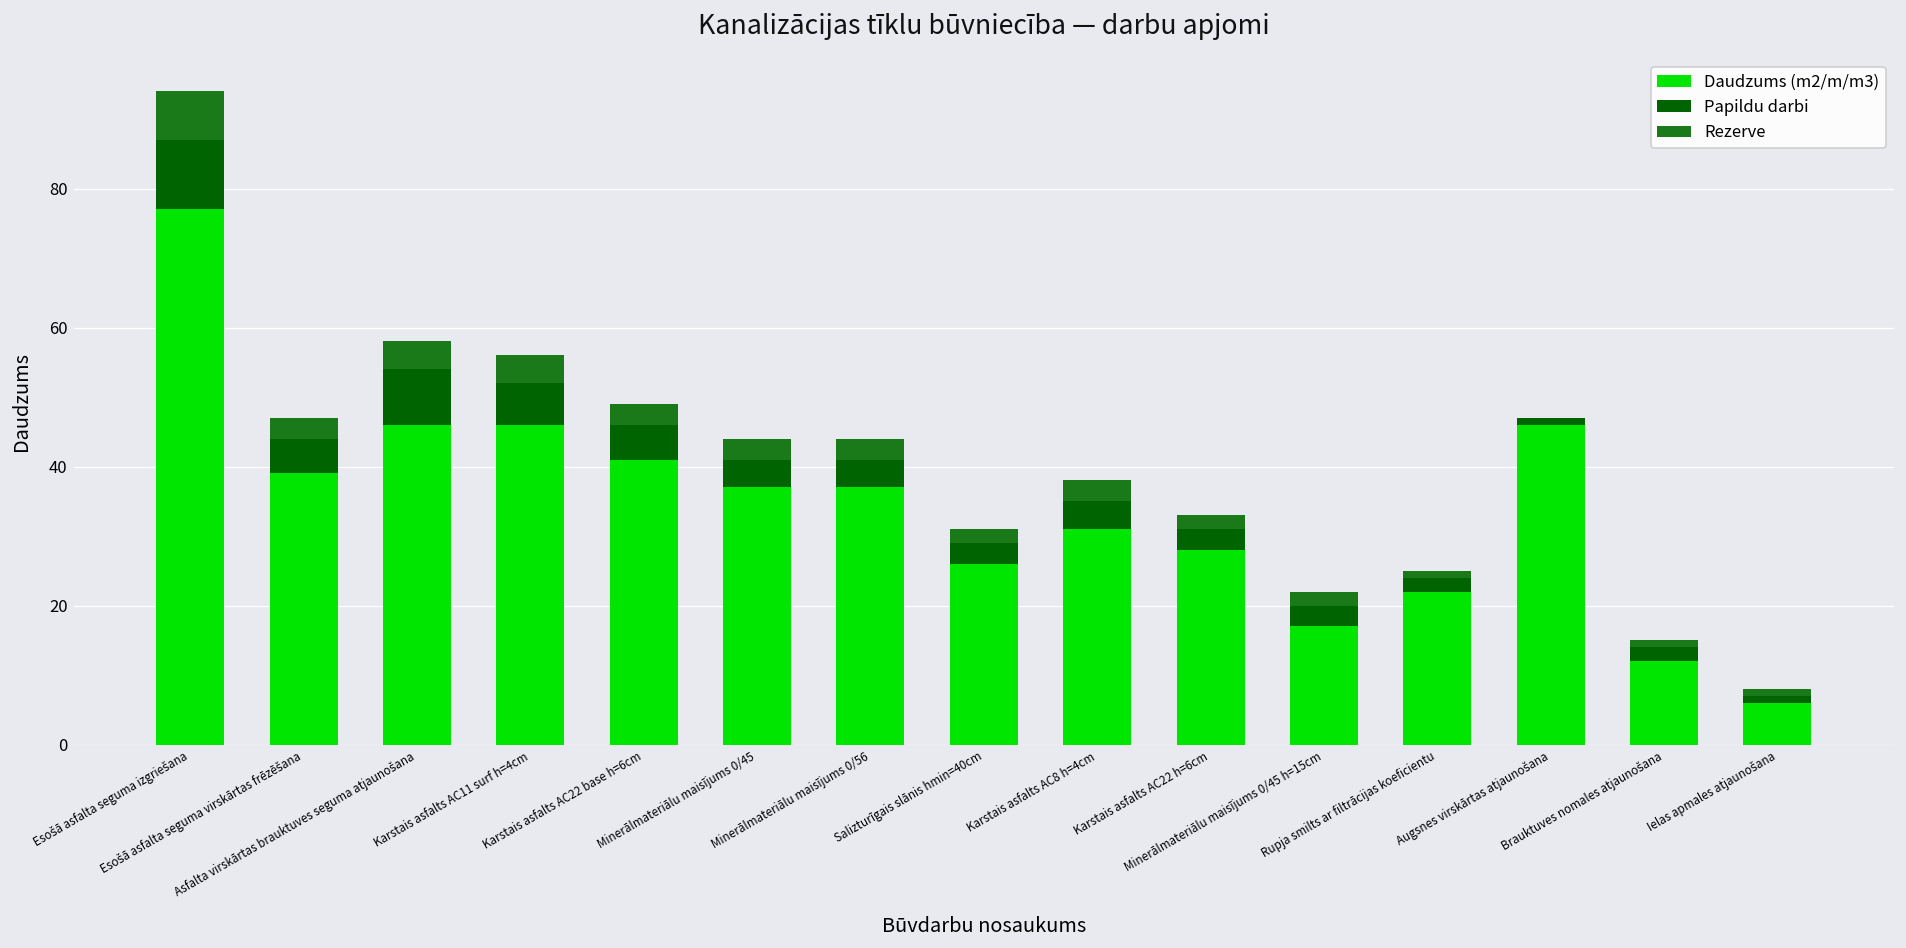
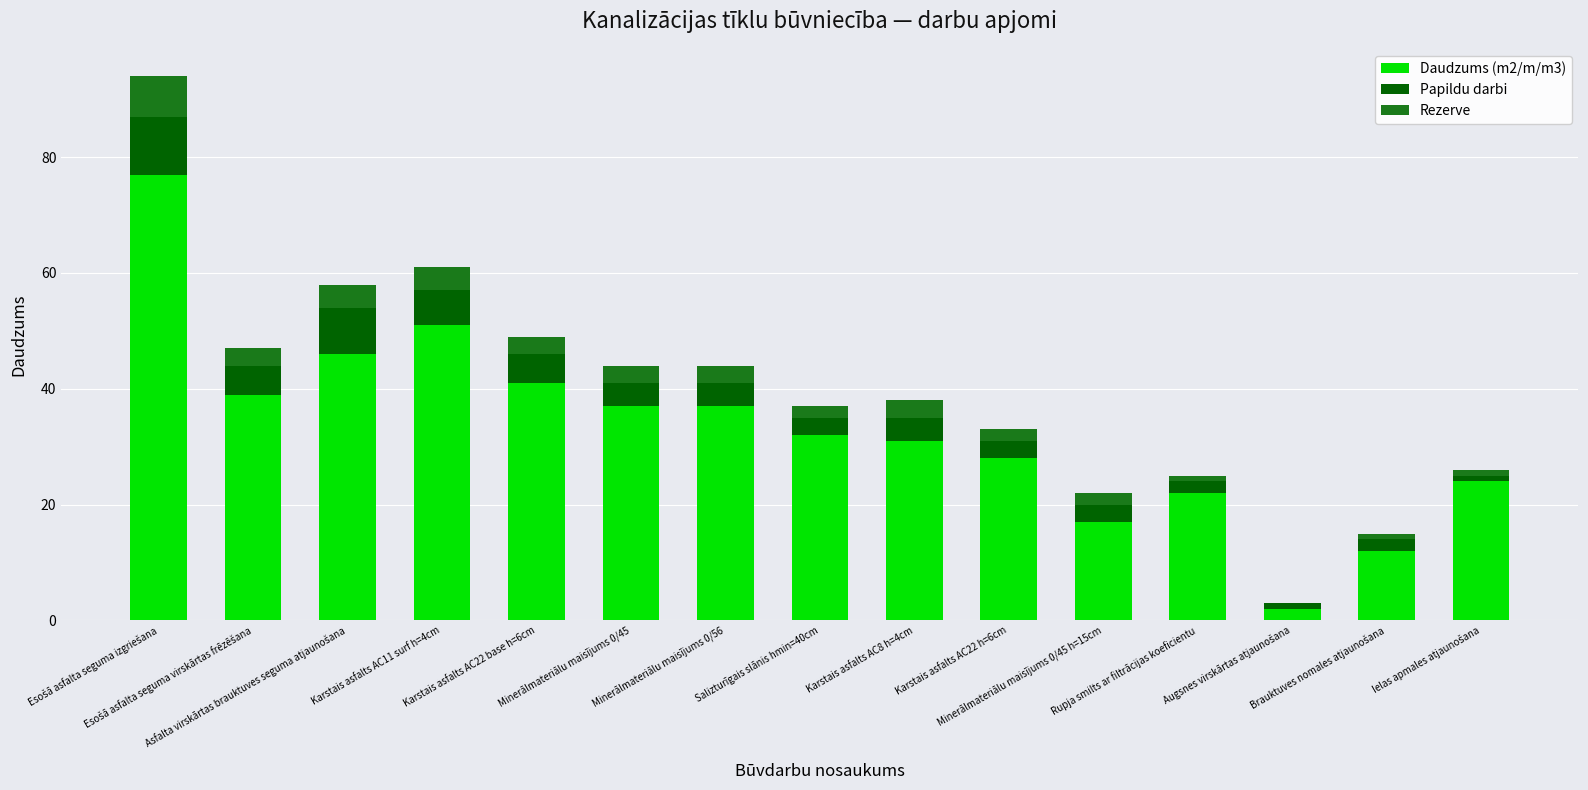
Daudzums (m2/m/m3), Karstais asfalts AC11 surf h=4cm: 46 -> 51
Daudzums (m2/m/m3), Salizturīgais slānis hmin=40cm: 26 -> 32
Daudzums (m2/m/m3), Augsnes virskārtas atjaunošana: 46 -> 2
Daudzums (m2/m/m3), Ielas apmales atjaunošana: 6 -> 24
